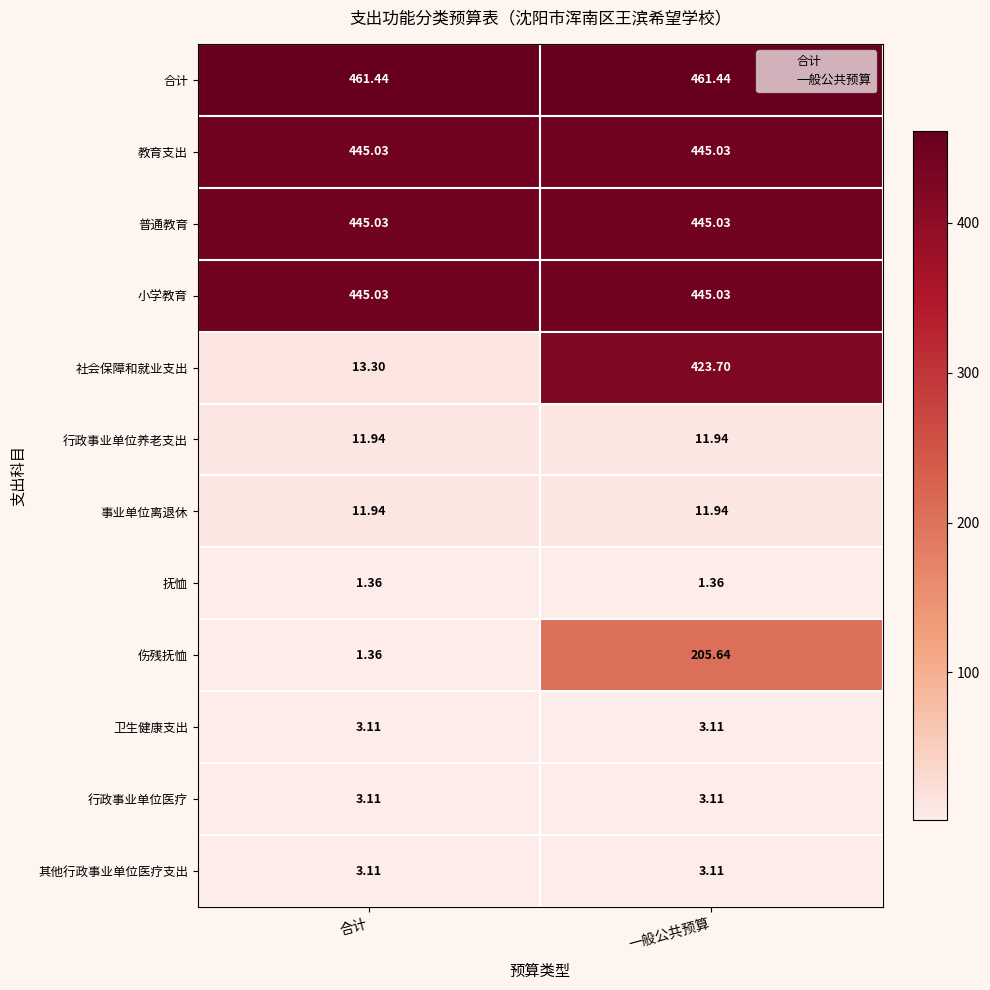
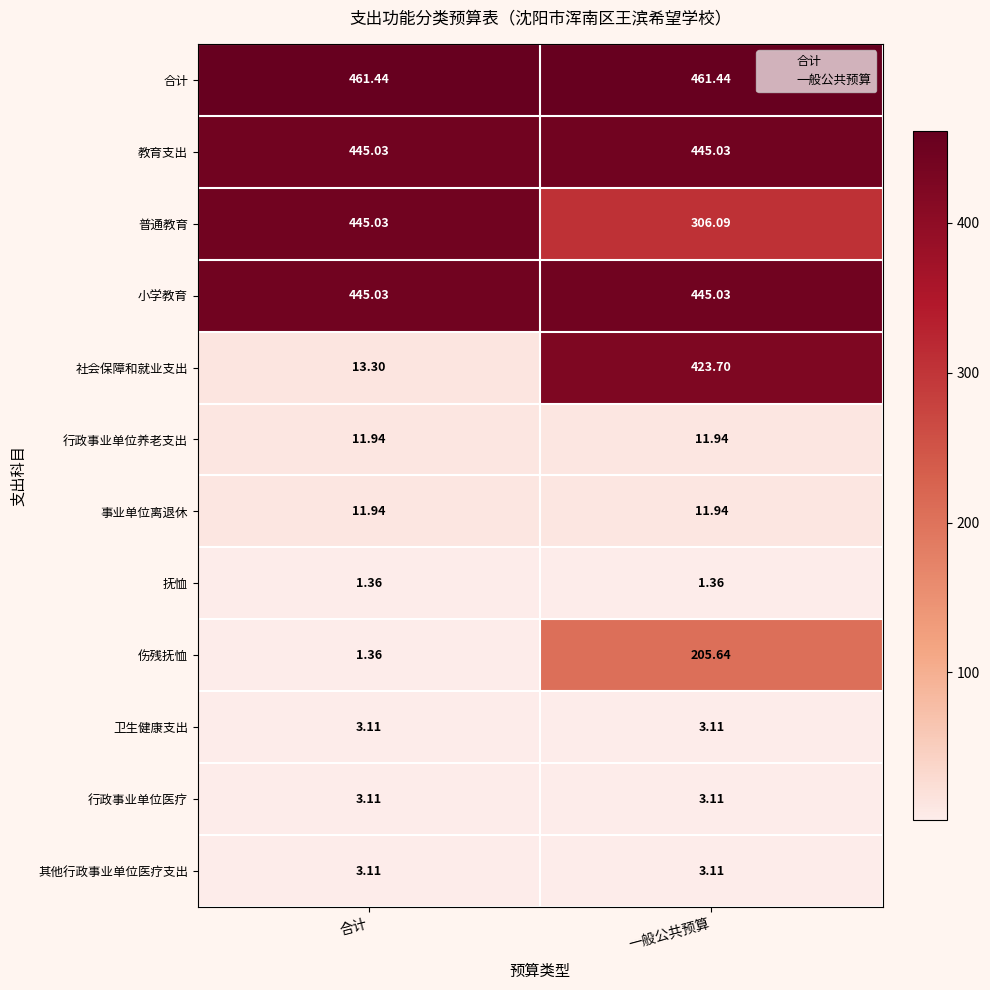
普通教育, 一般公共预算: 445.03 -> 306.09
